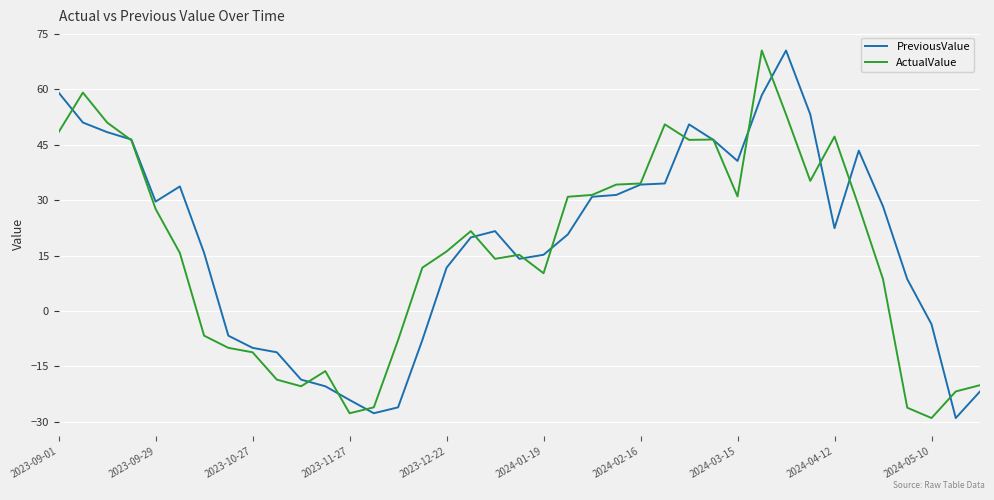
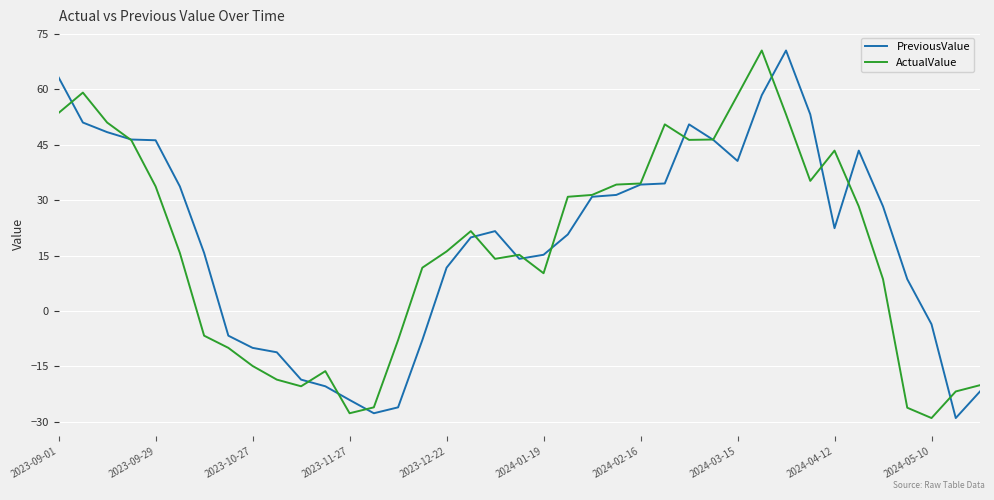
PreviousValue, 2023-09-01: 59 -> 63
ActualValue, 2023-09-01: 48 -> 54
PreviousValue, 2023-09-29: 30 -> 46
ActualValue, 2023-09-29: 28 -> 34
ActualValue, 2023-10-27: -11 -> -15
ActualValue, 2024-03-15: 31 -> 58
ActualValue, 2024-04-12: 47 -> 43
